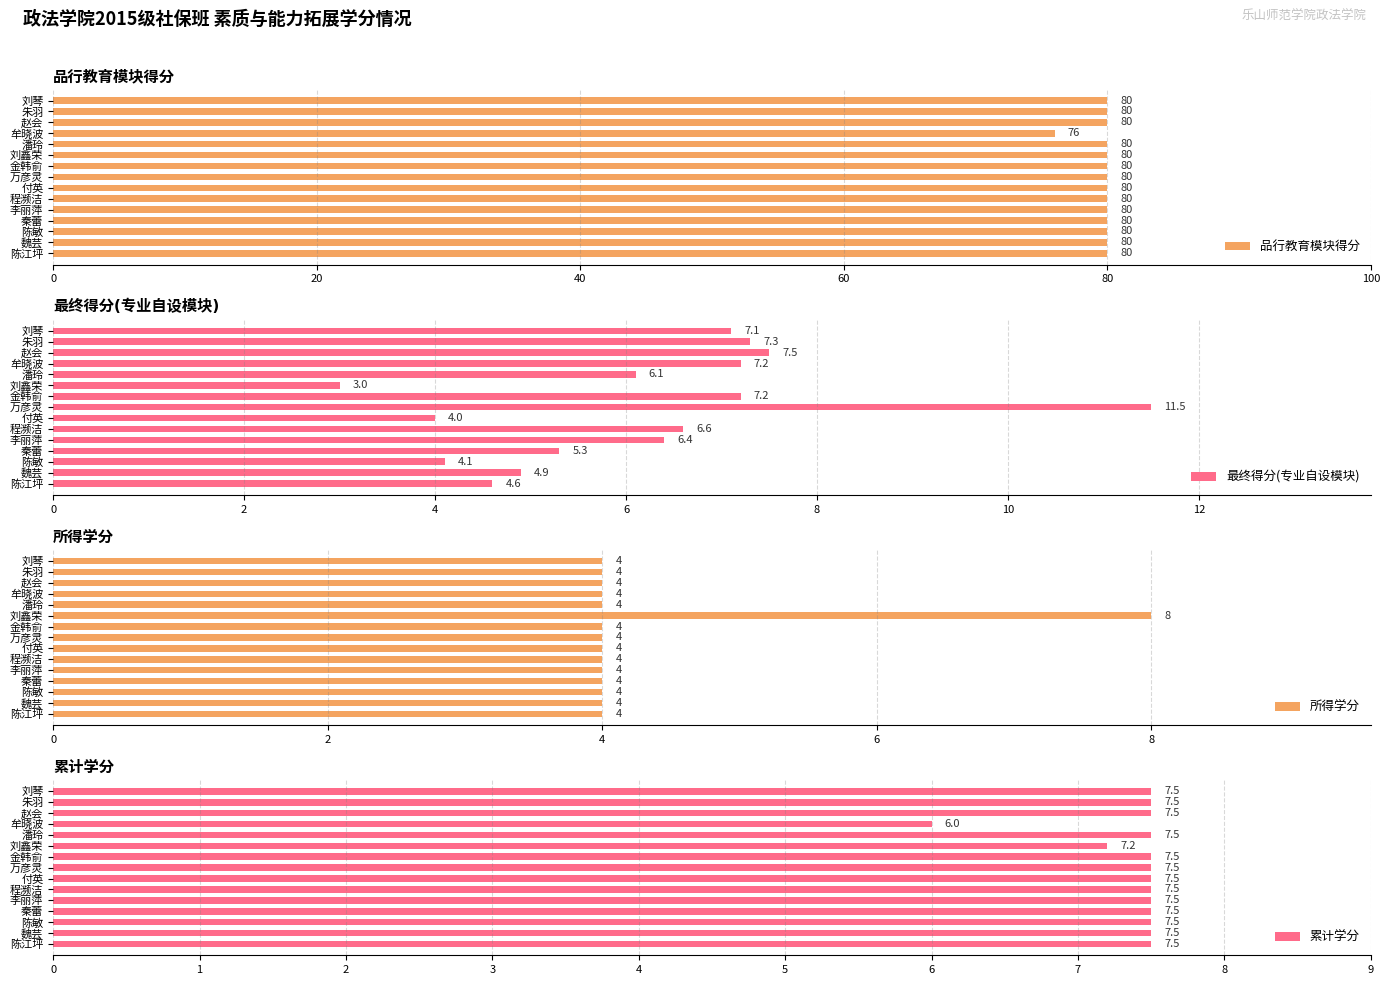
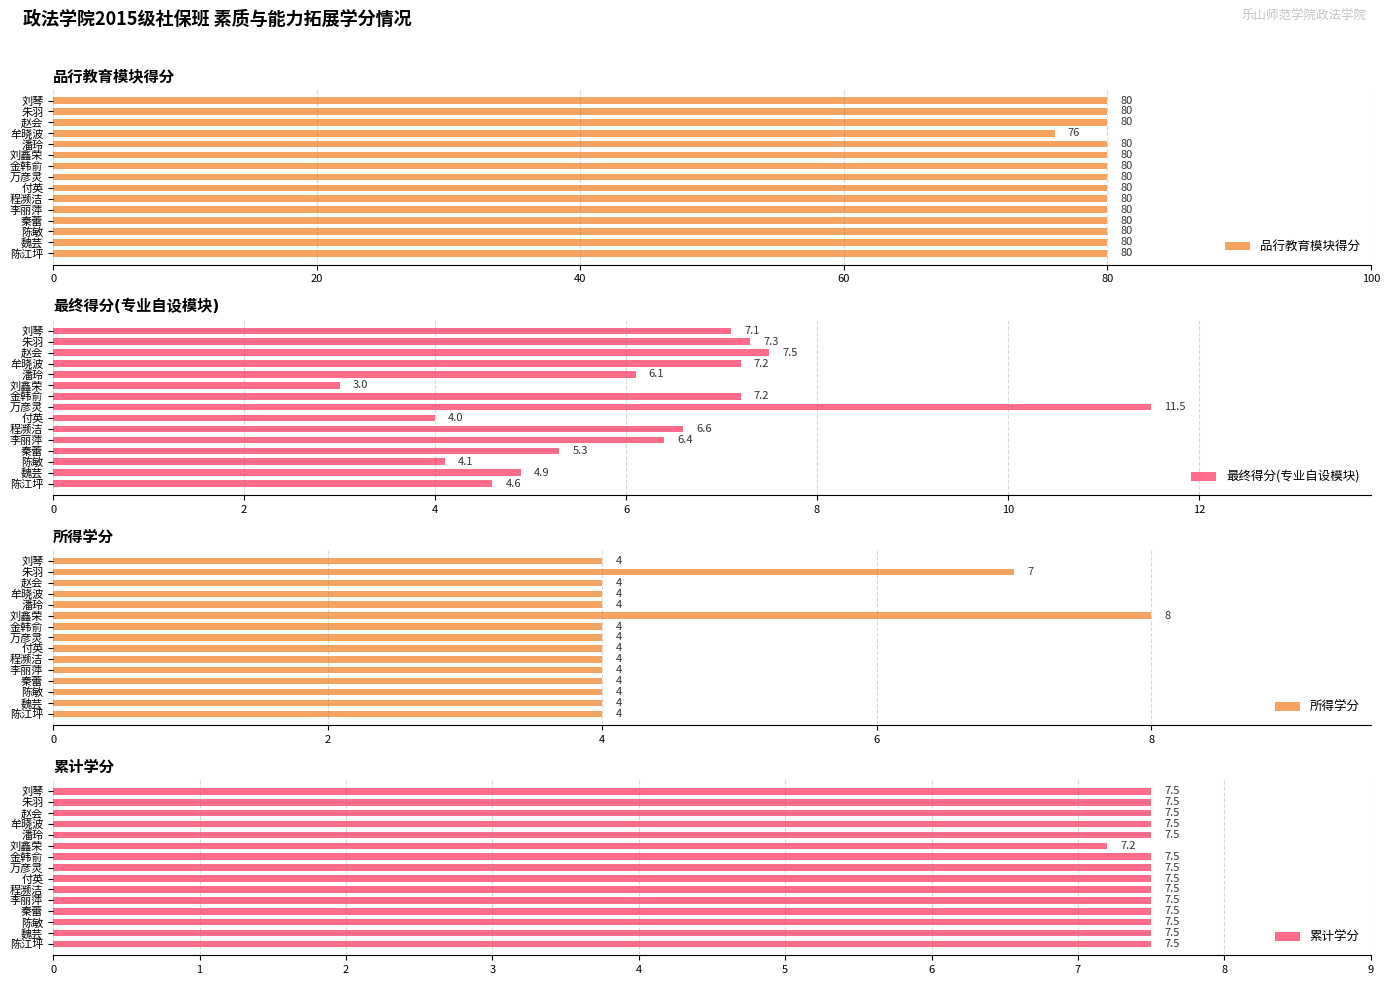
所得学分, 朱羽: 4 -> 7
累计学分, 牟晓波: 6.0 -> 7.5
